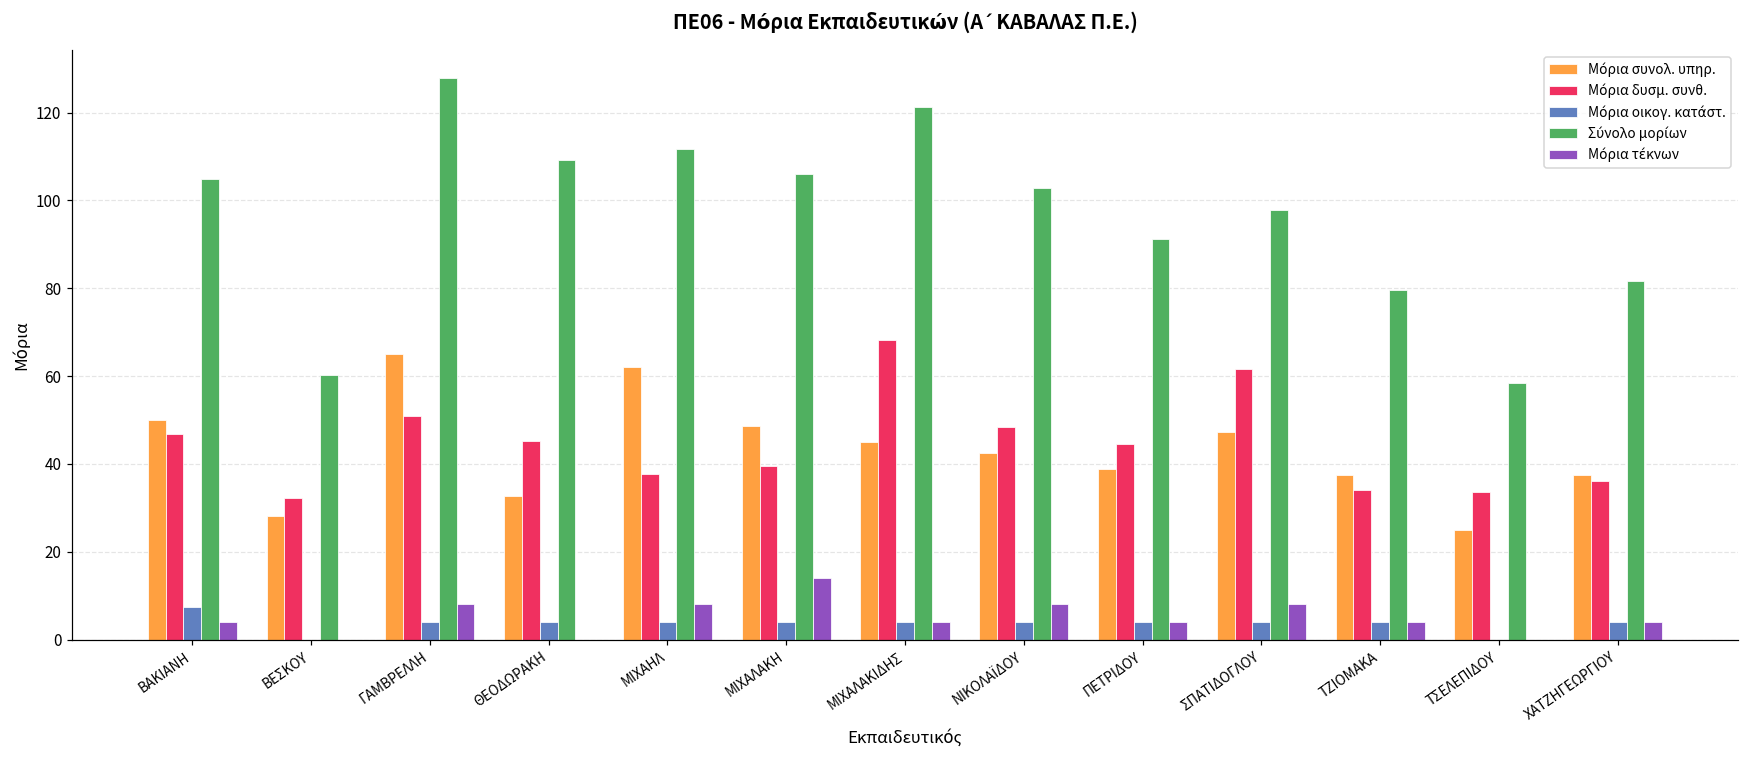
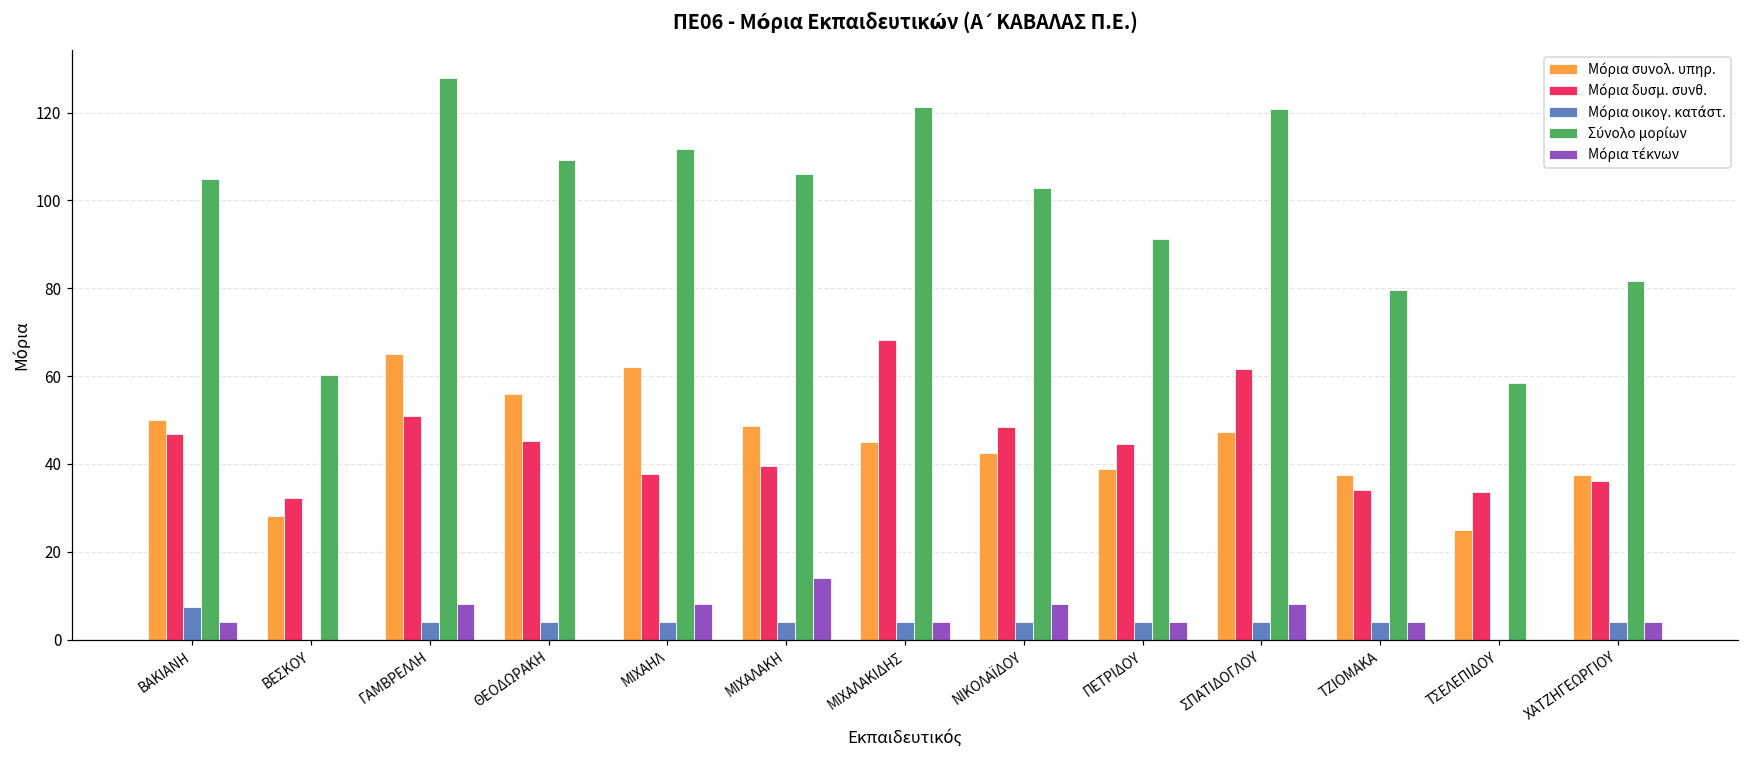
Μόρια συνολ. υπηρ., ΘΕΟΔΩΡΑΚΗ: 33 -> 56
Σύνολο μορίων, ΣΠΑΤΙΔΟΓΛΟΥ: 98 -> 121
